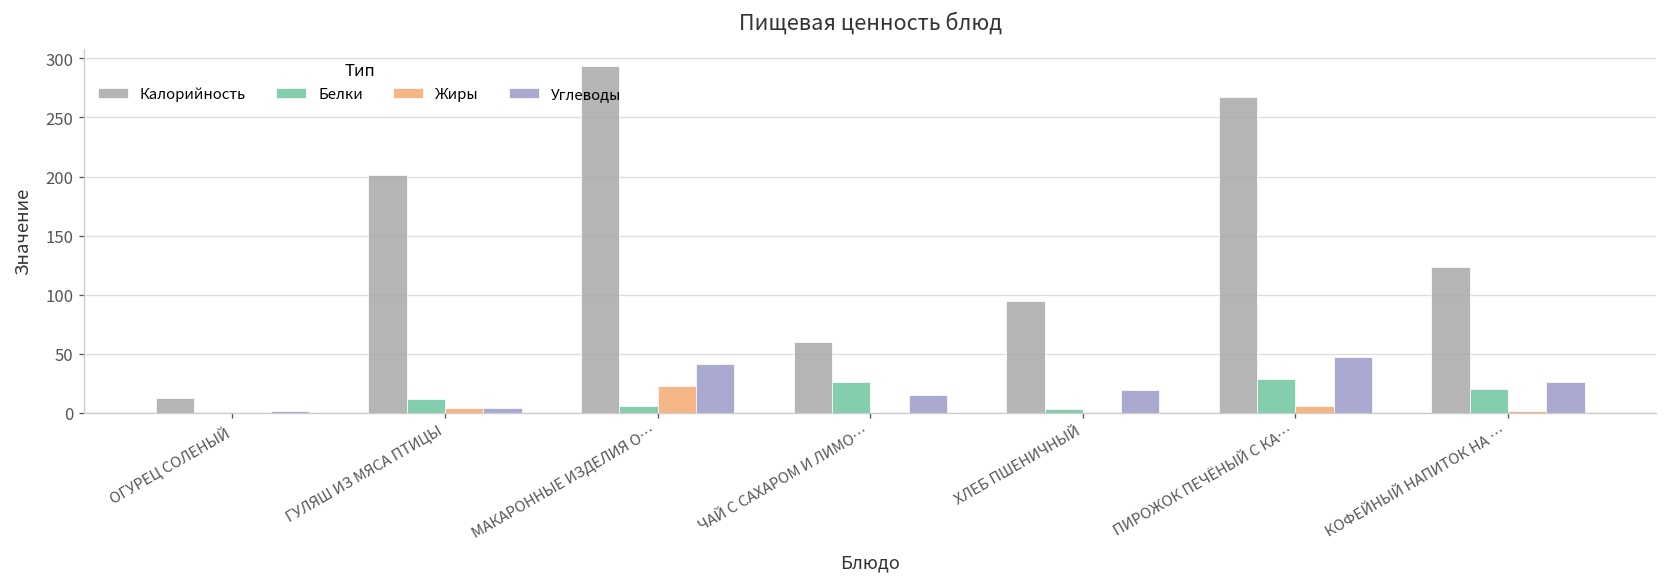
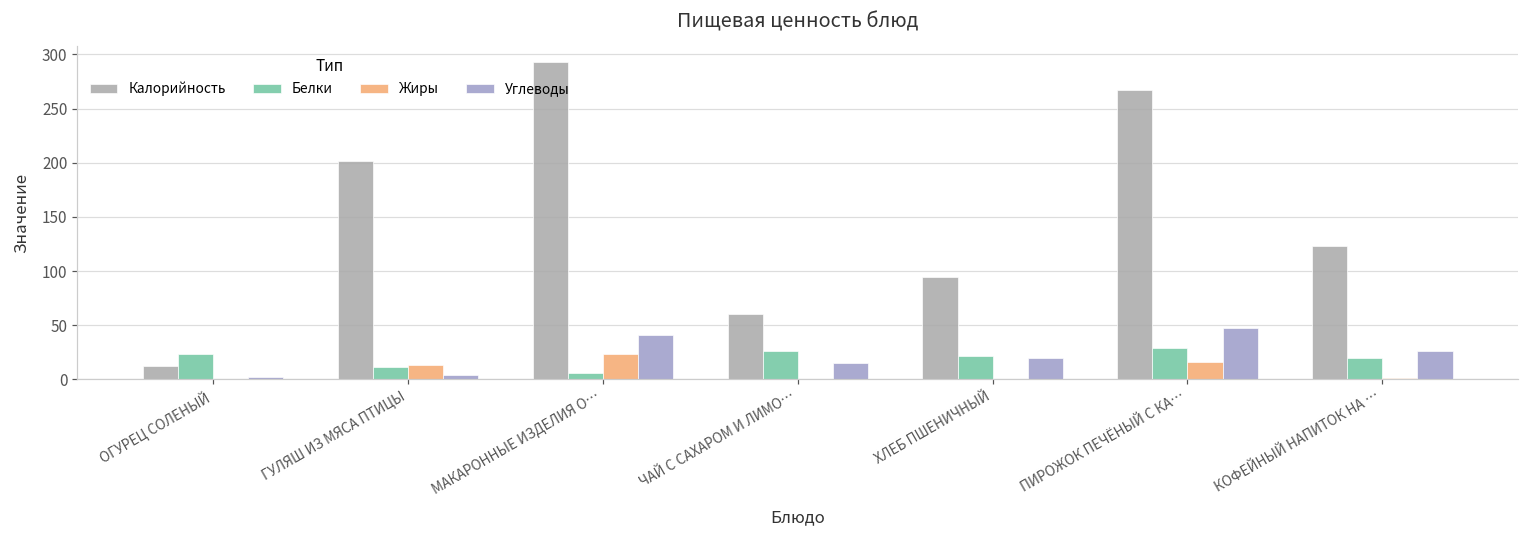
Белки, ОГУРЕЦ СОЛЕНЫЙ: 0 -> 20
Жиры, ГУЛЯШ ИЗ МЯСА ПТИЦЫ: 0 -> 10
Белки, ХЛЕБ ПШЕНИЧНЫЙ: 0 -> 20
Жиры, ПИРОЖОК ПЕЧЁНЫЙ С КА…: 10 -> 20
